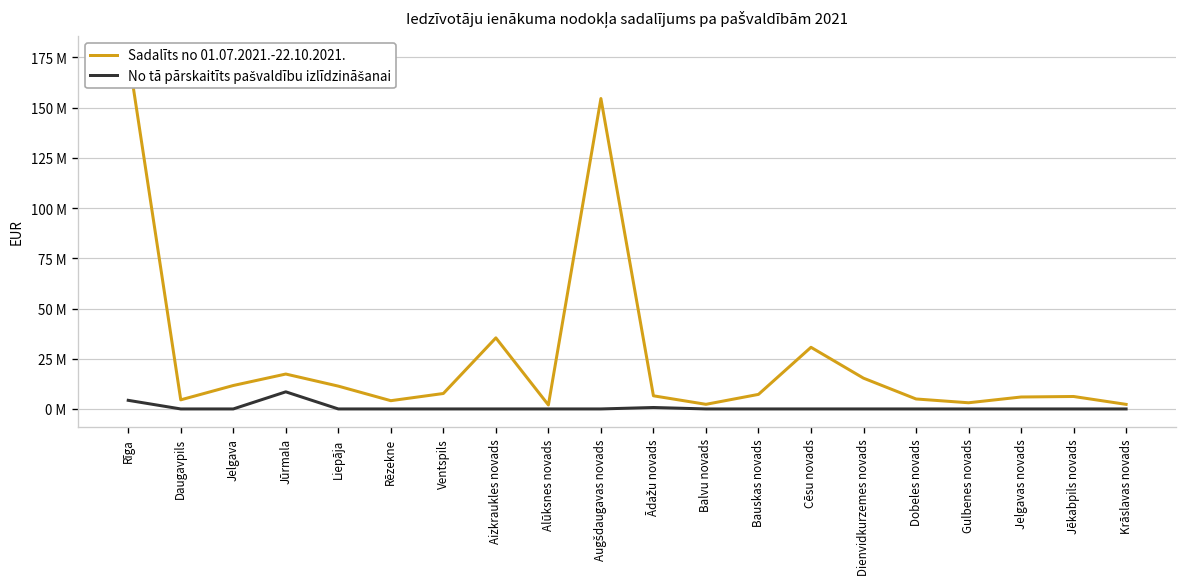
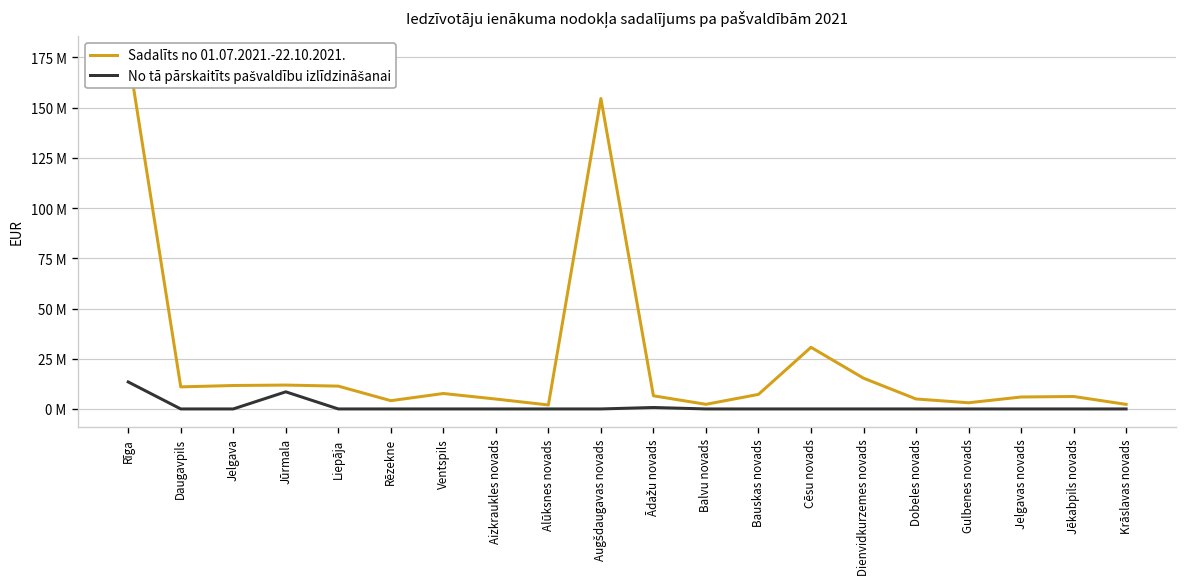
No tā pārskaitīts pašvaldību izlīdzināšanai, Rīga: 4000000 -> 13000000
Sadalīts no 01.07.2021.-22.10.2021., Daugavpils: 5000000 -> 11000000
Sadalīts no 01.07.2021.-22.10.2021., Jūrmala: 17000000 -> 12000000
Sadalīts no 01.07.2021.-22.10.2021., Aizkraukles novads: 35000000 -> 5000000
